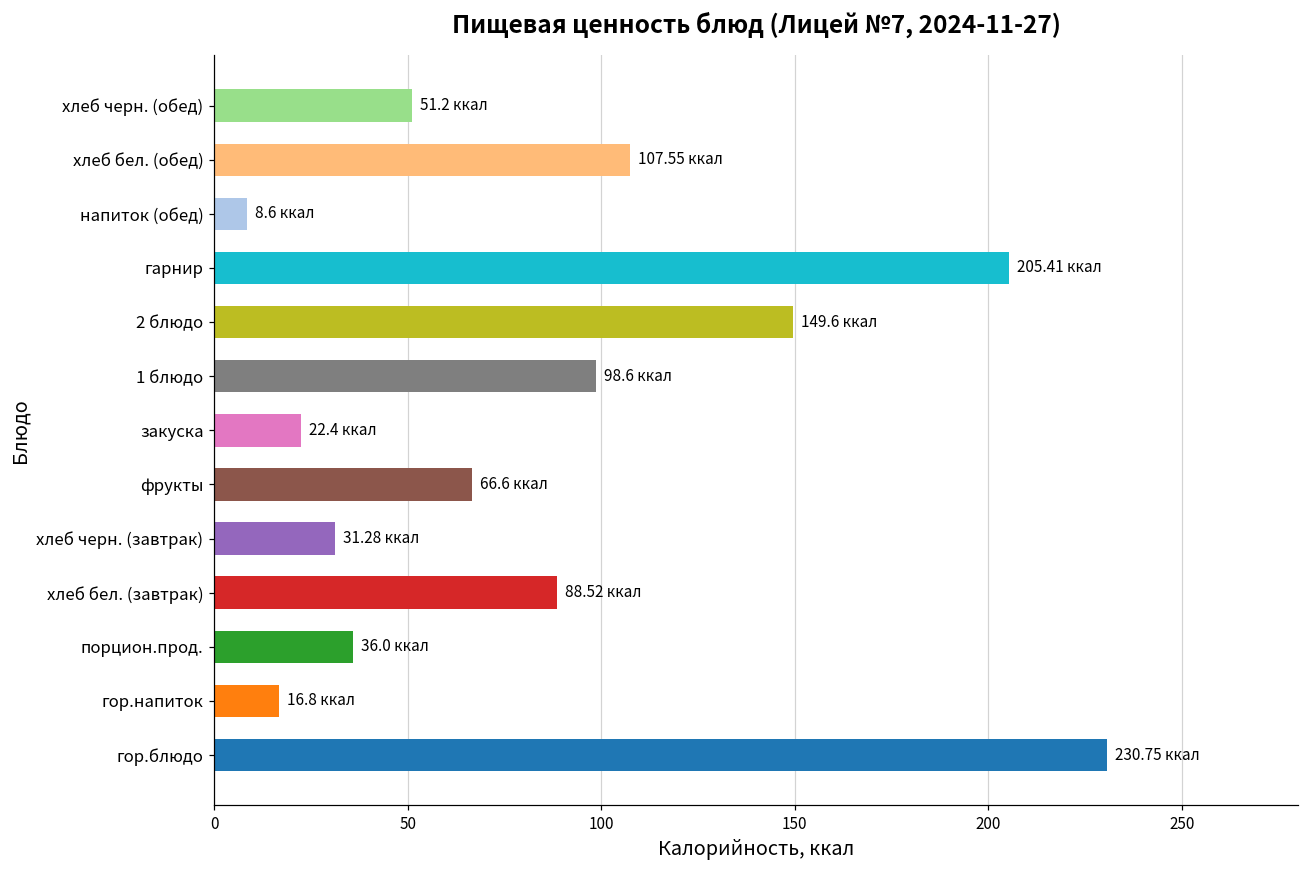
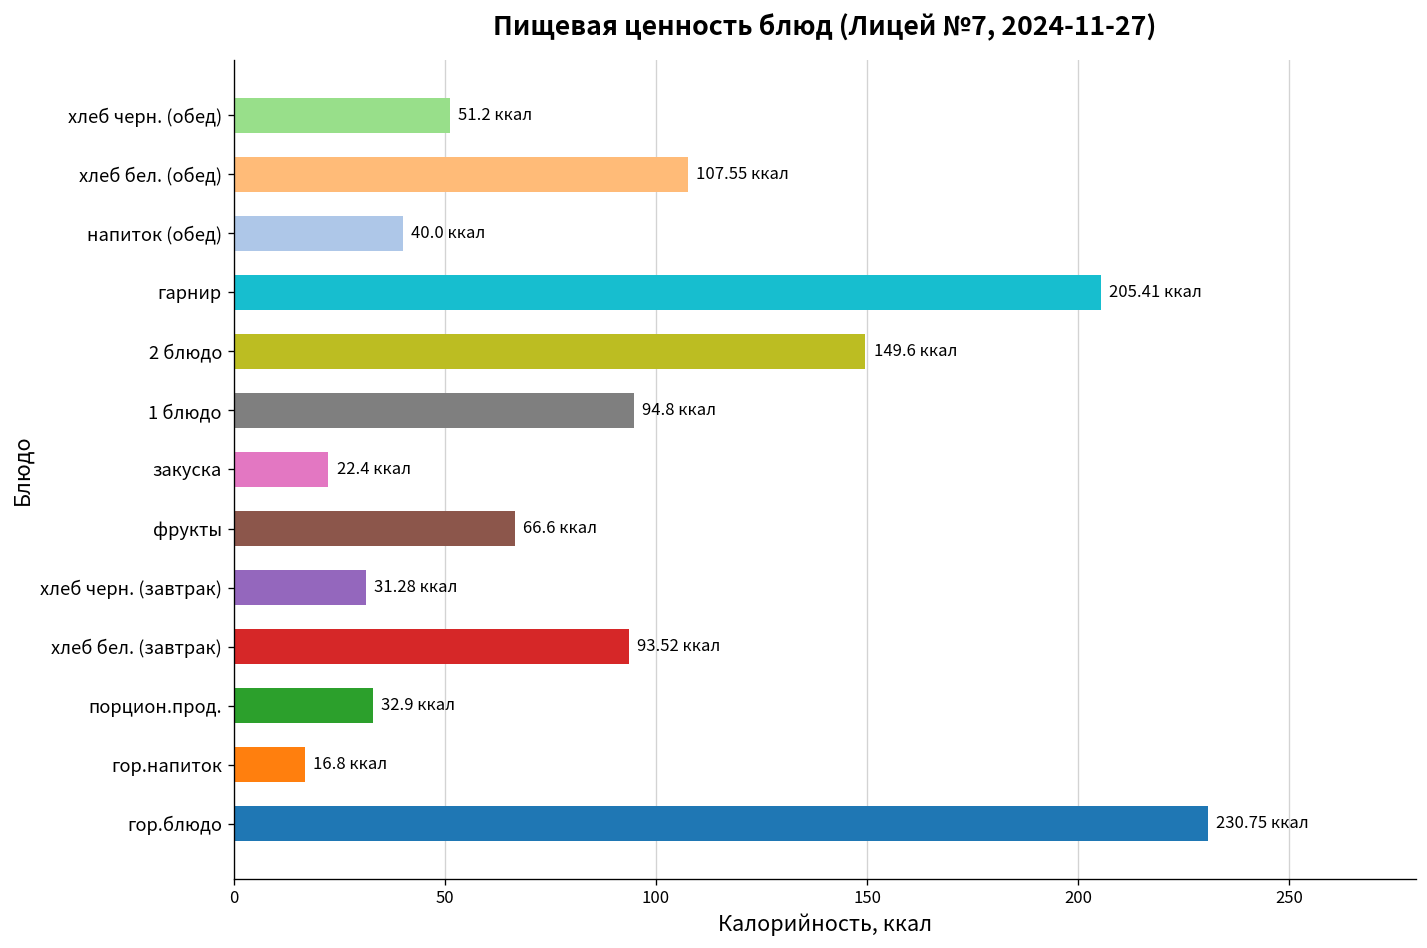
напиток (обед): 8.6 -> 40.0
1 блюдо: 98.6 -> 94.8
хлеб бел. (завтрак): 88.52 -> 93.52
порцион.прод.: 36.0 -> 32.9
